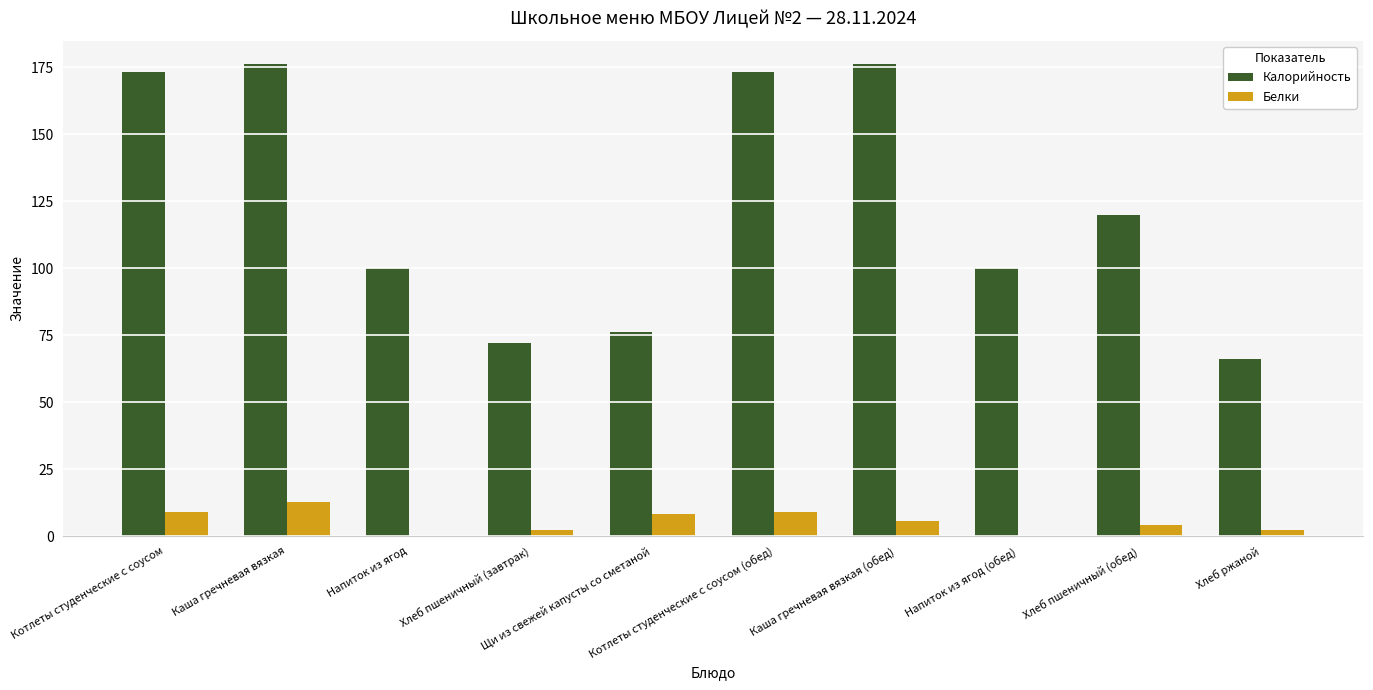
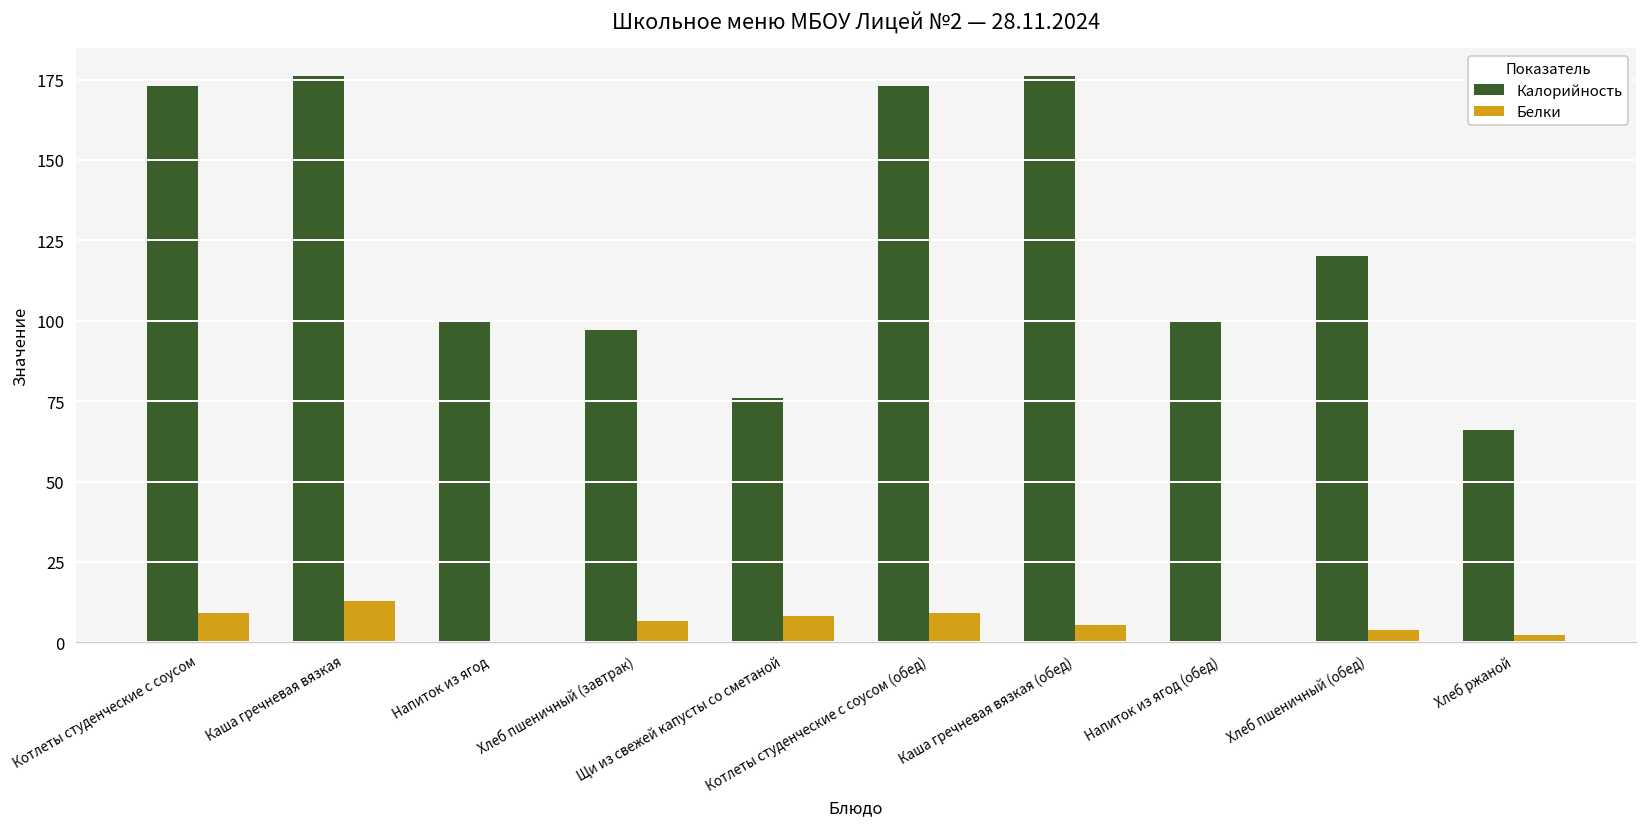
Калорийность, Хлеб пшеничный (завтрак): 72 -> 97
Белки, Хлеб пшеничный (завтрак): 2 -> 7
